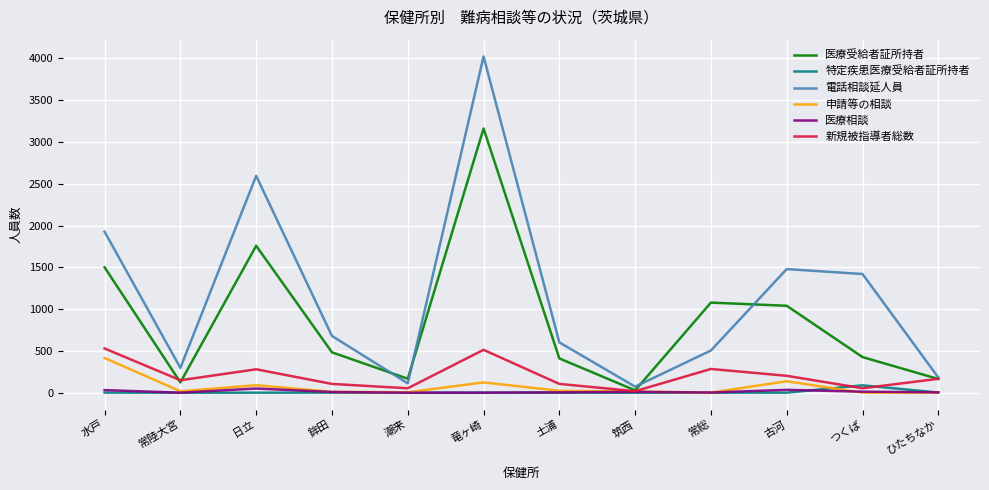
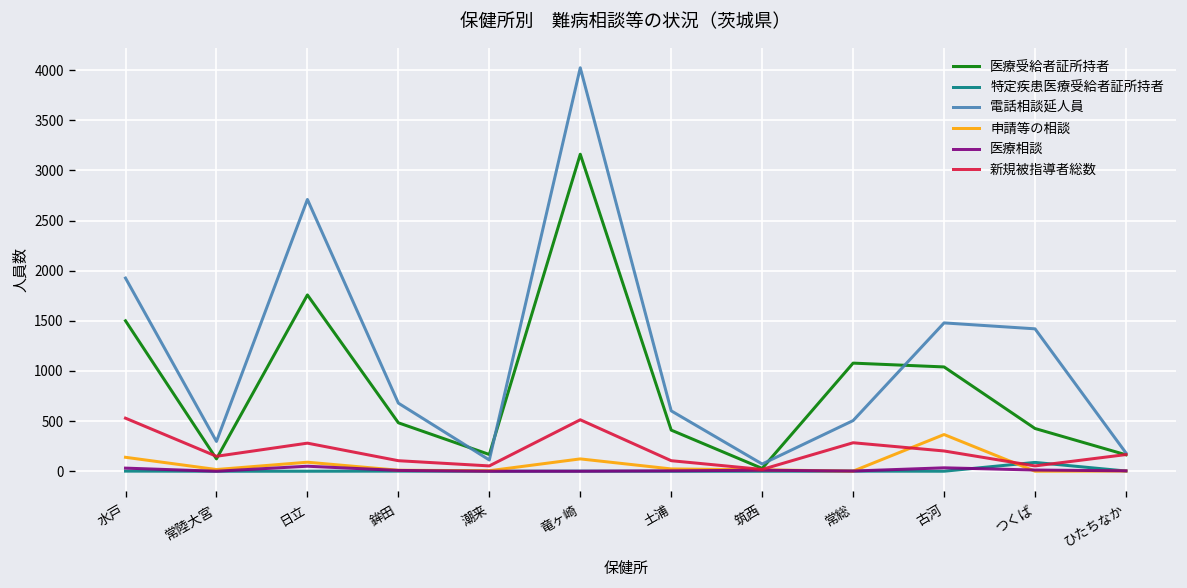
申請等の相談, 水戸: 400 -> 100
電話相談延人員, 日立: 2600 -> 2700
申請等の相談, 古河: 100 -> 400
